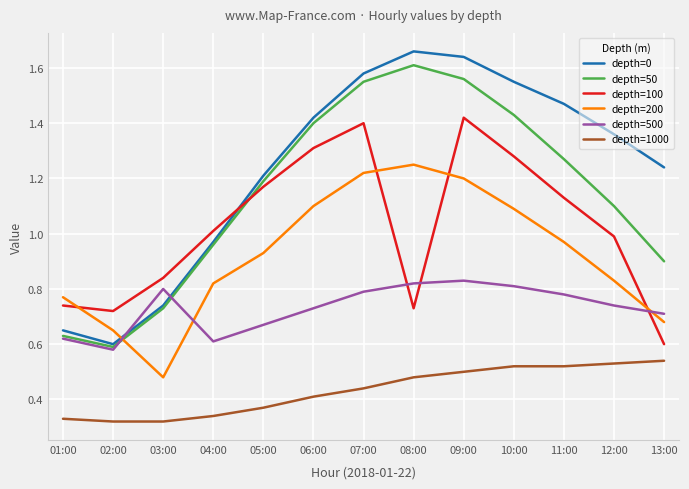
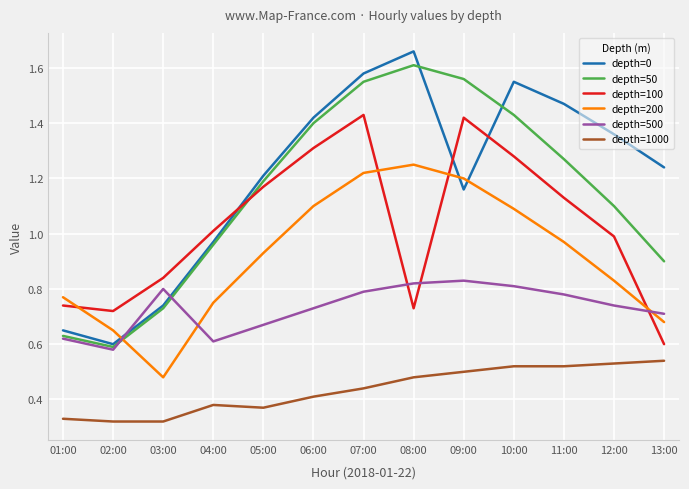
depth=200, 04:00: 0.82 -> 0.75
depth=1000, 04:00: 0.34 -> 0.38
depth=100, 07:00: 1.40 -> 1.43
depth=0, 09:00: 1.64 -> 1.16
